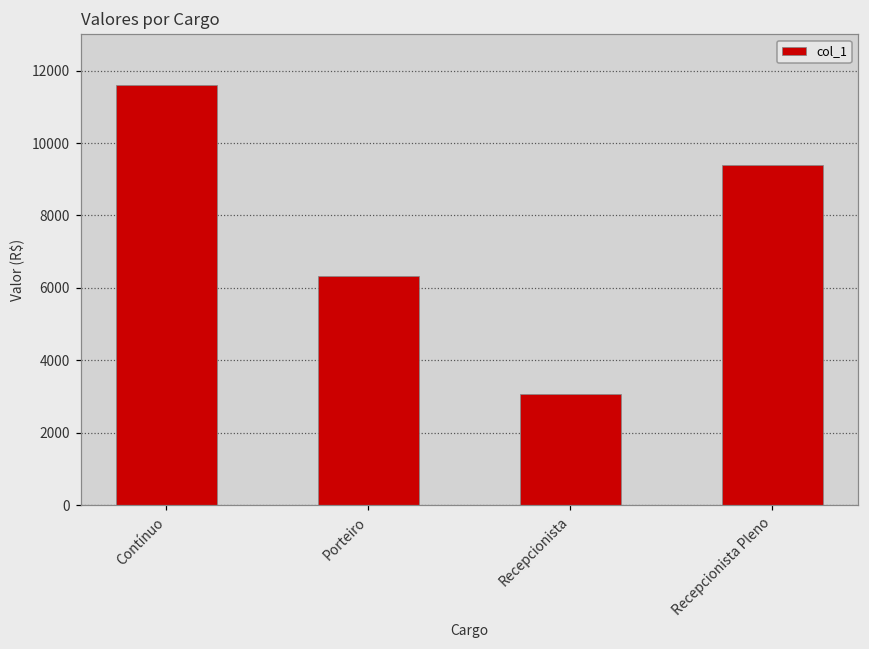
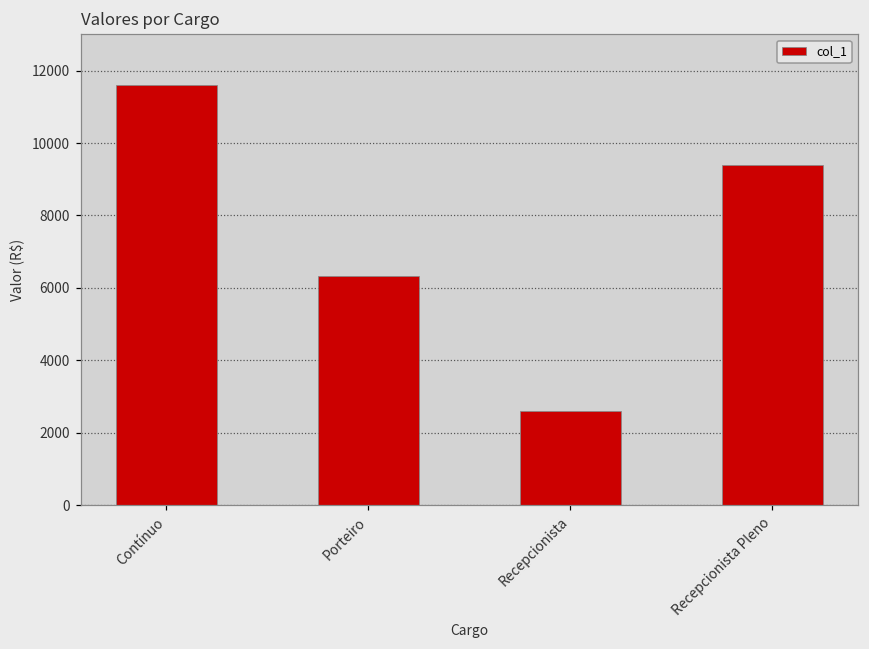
Recepcionista: 3100 -> 2600
